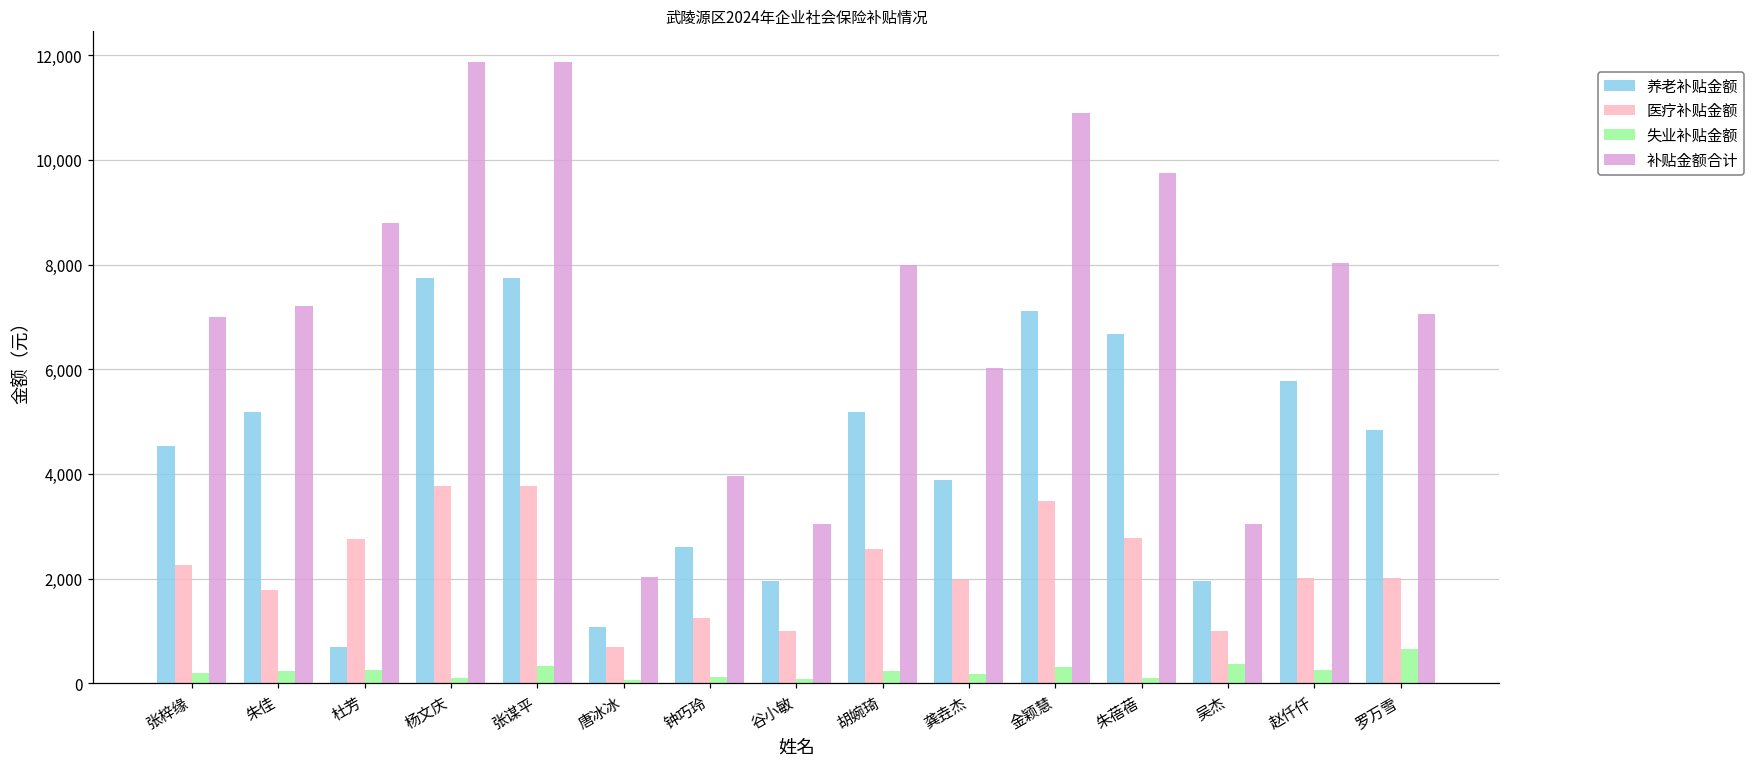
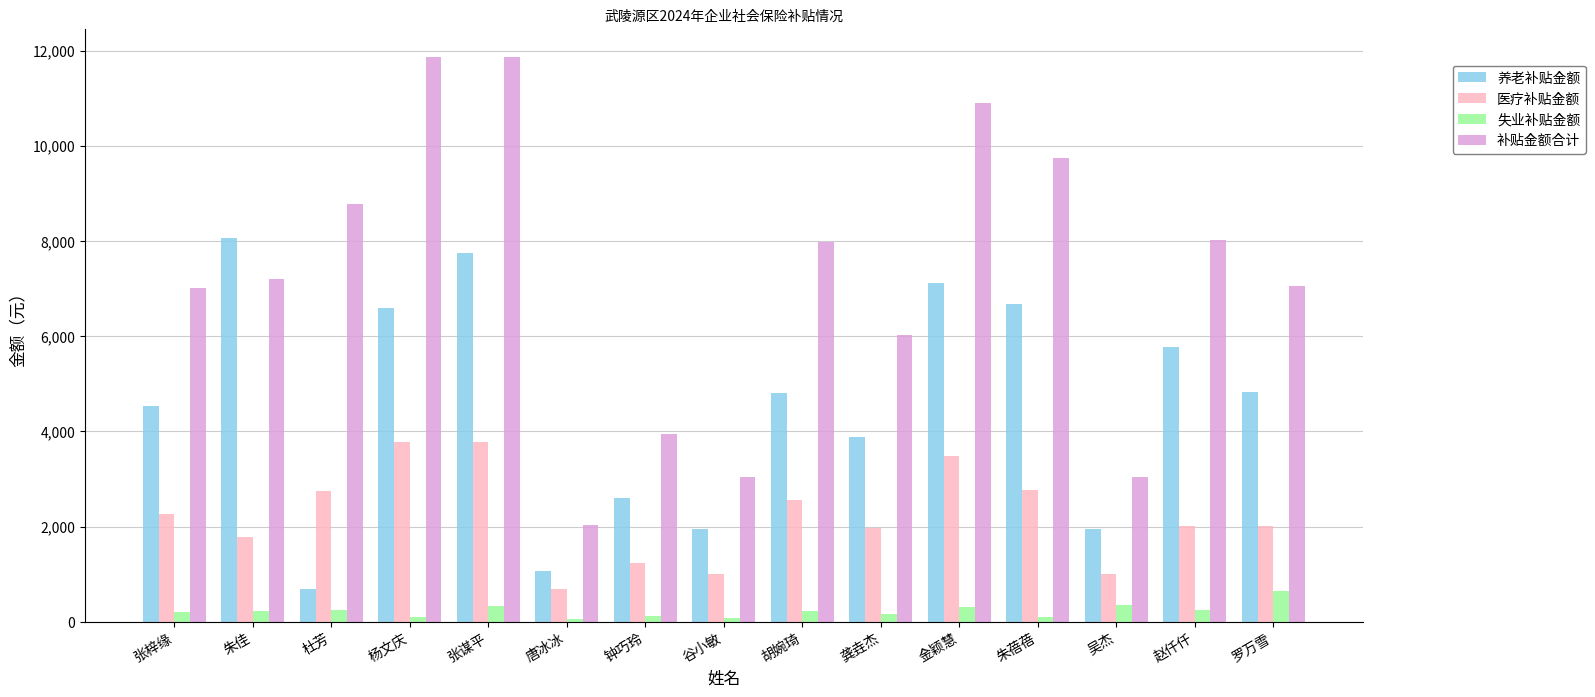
养老补贴金额, 朱佳: 5,200 -> 8,100
养老补贴金额, 杨文庆: 7,700 -> 6,600
养老补贴金额, 胡婉琦: 5,200 -> 4,800
